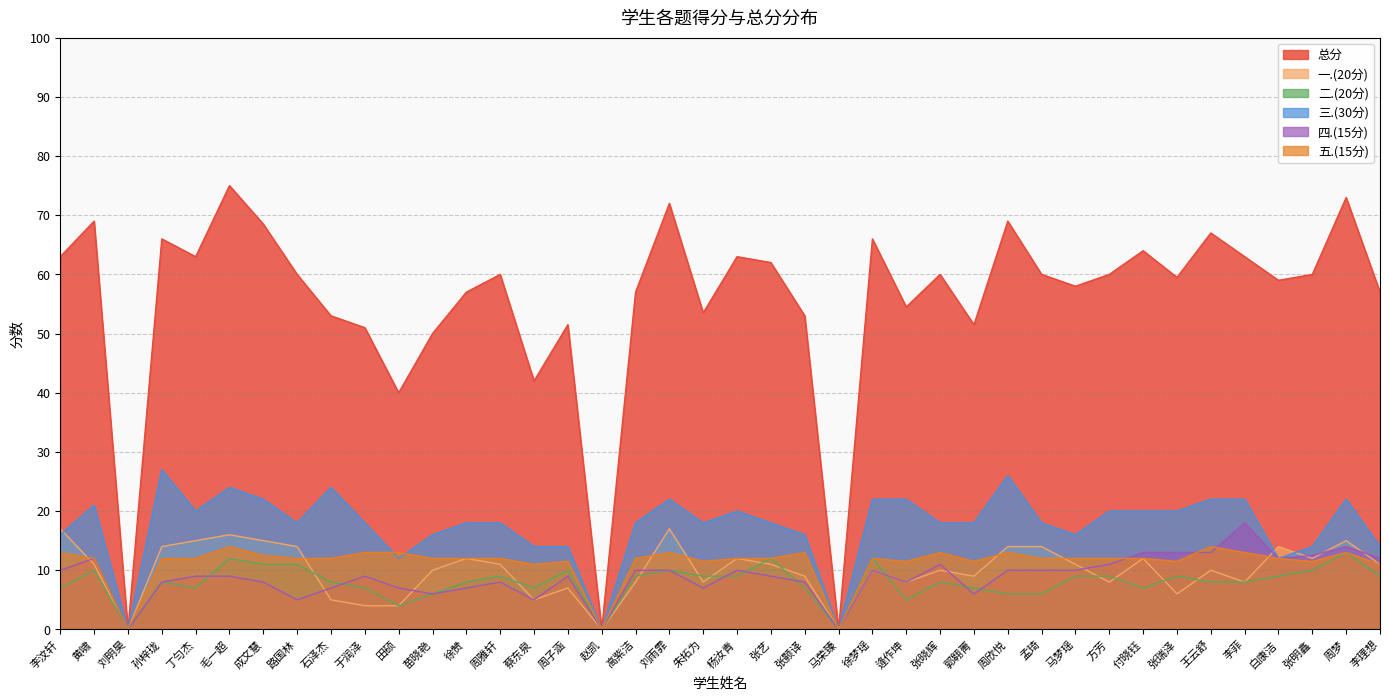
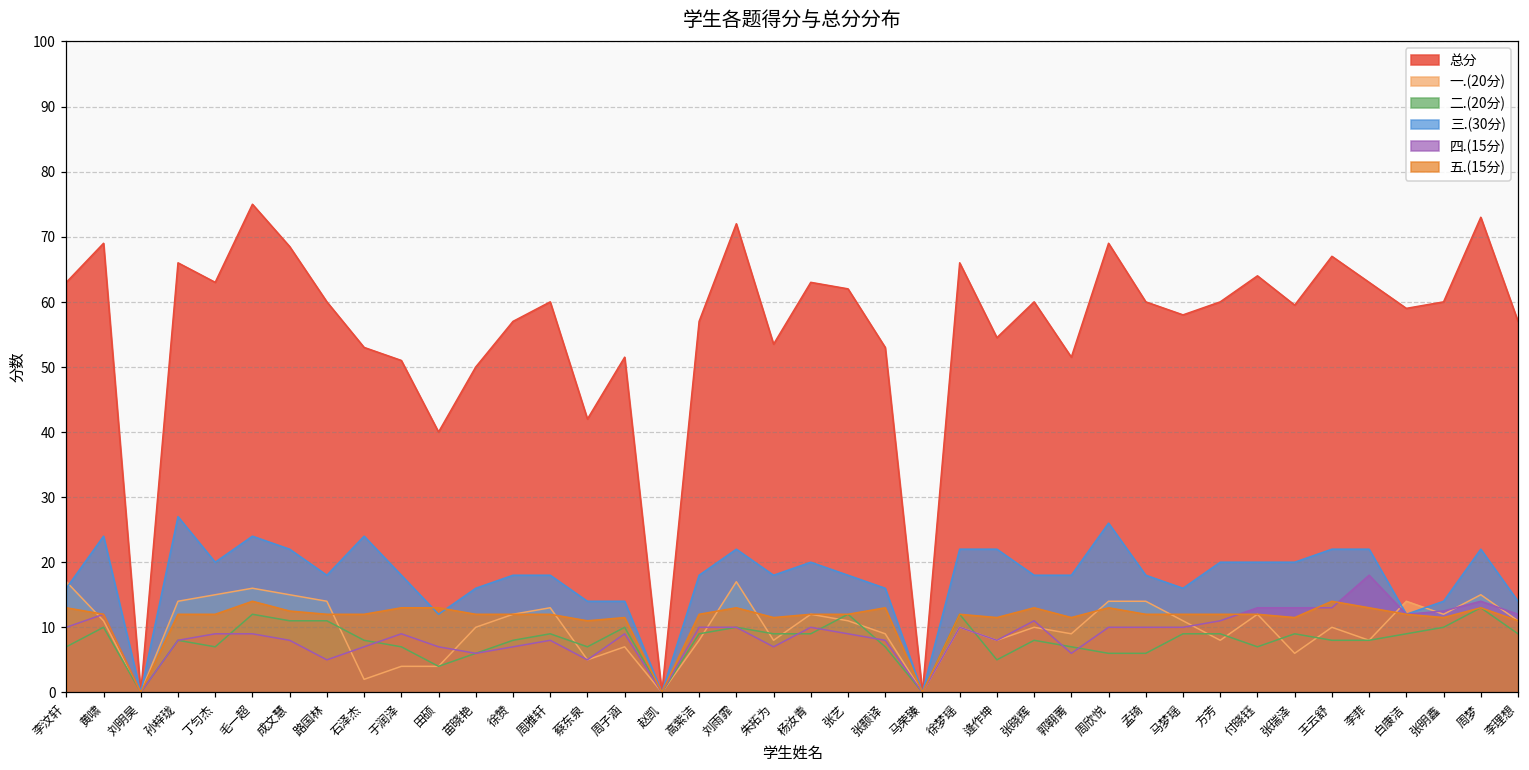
三.(30分), 黄啸: 21 -> 24
一.(20分), 石泽杰: 5 -> 2
一.(20分), 周雅轩: 11 -> 13
